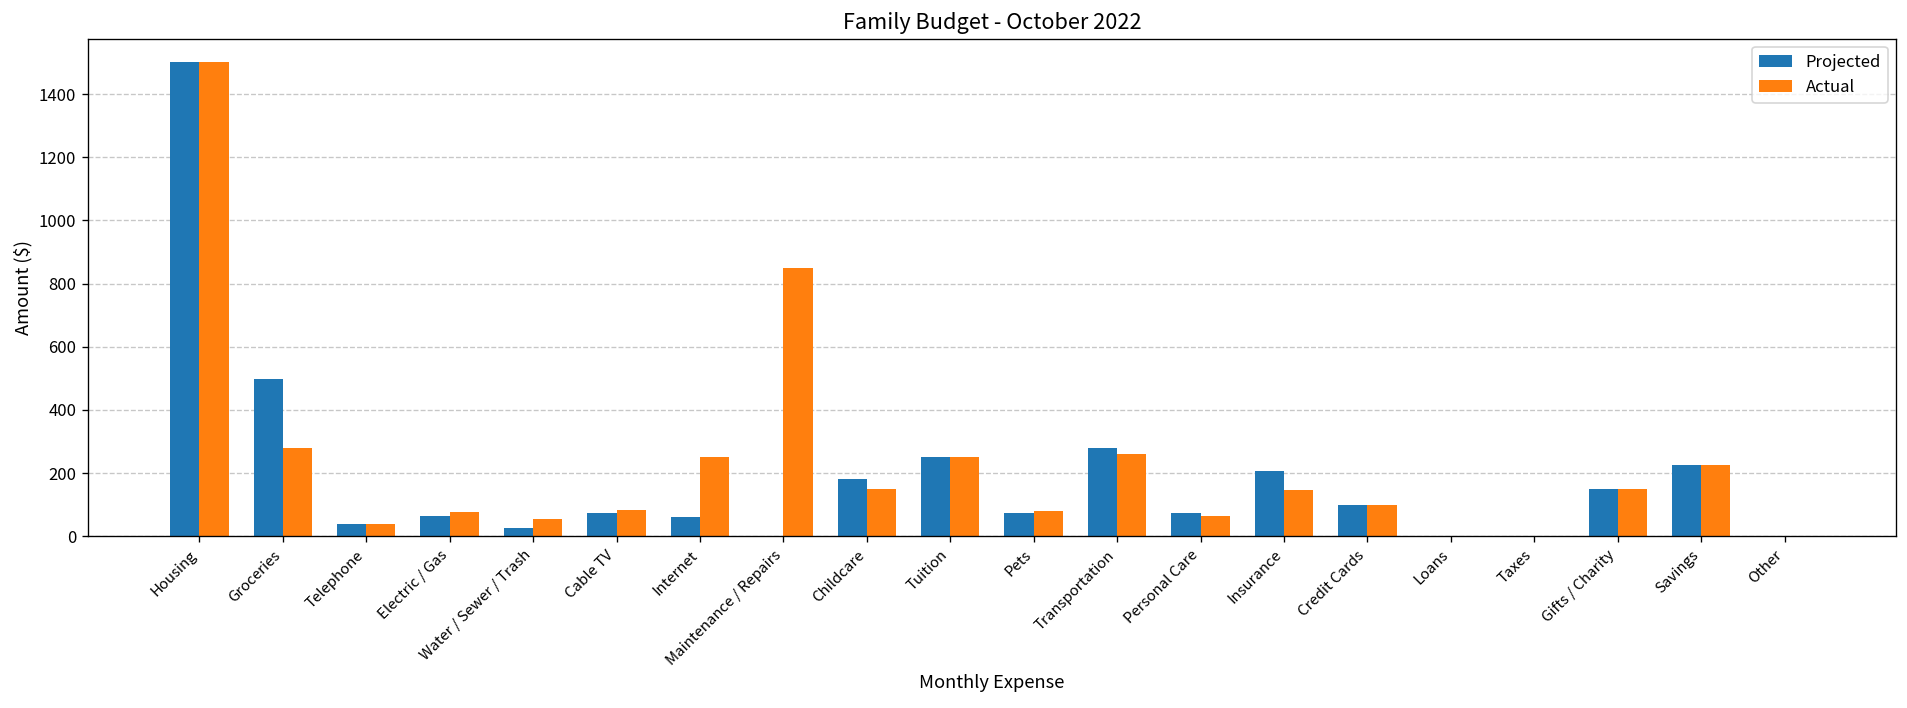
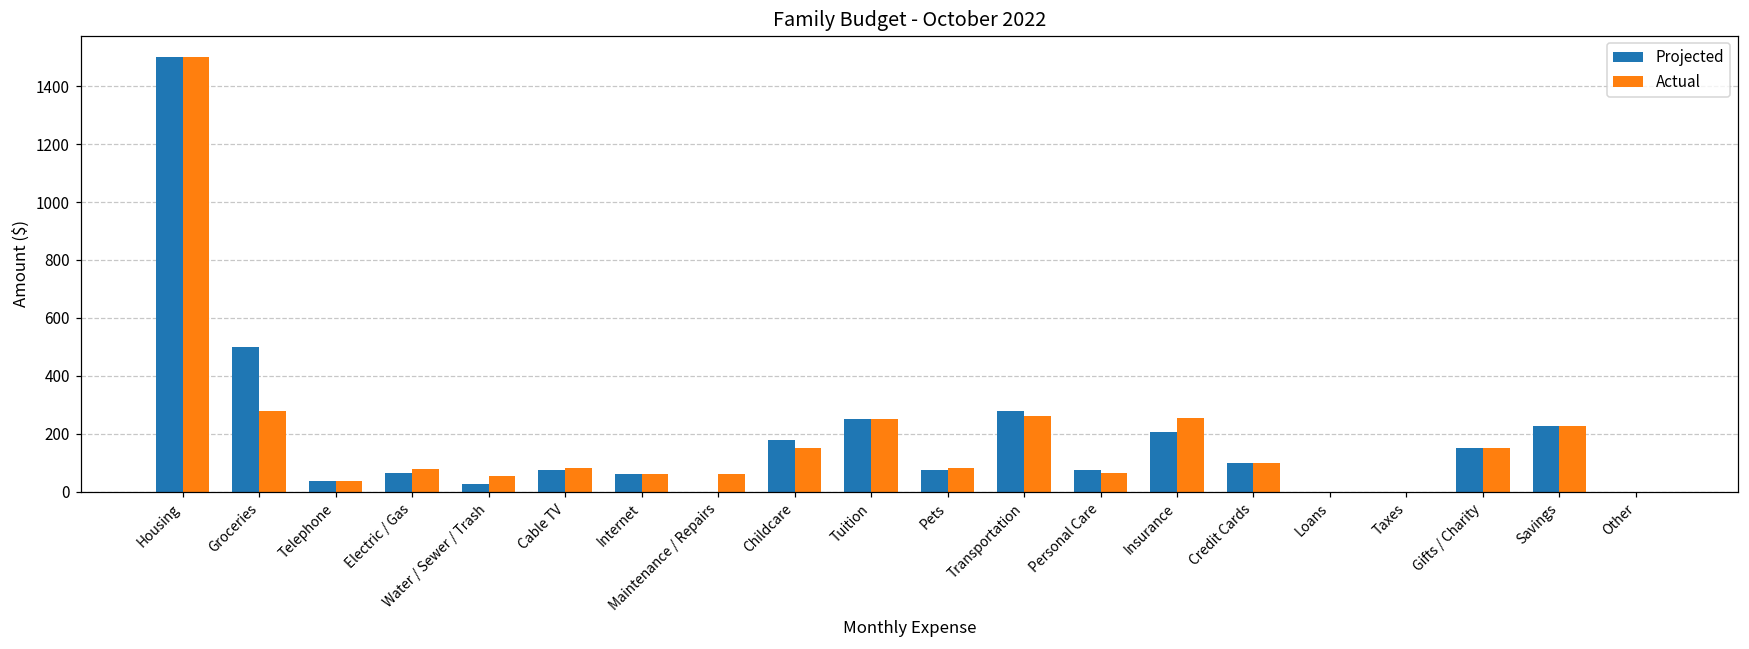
Actual, Internet: 250 -> 60
Actual, Maintenance / Repairs: 850 -> 60
Actual, Insurance: 150 -> 260
